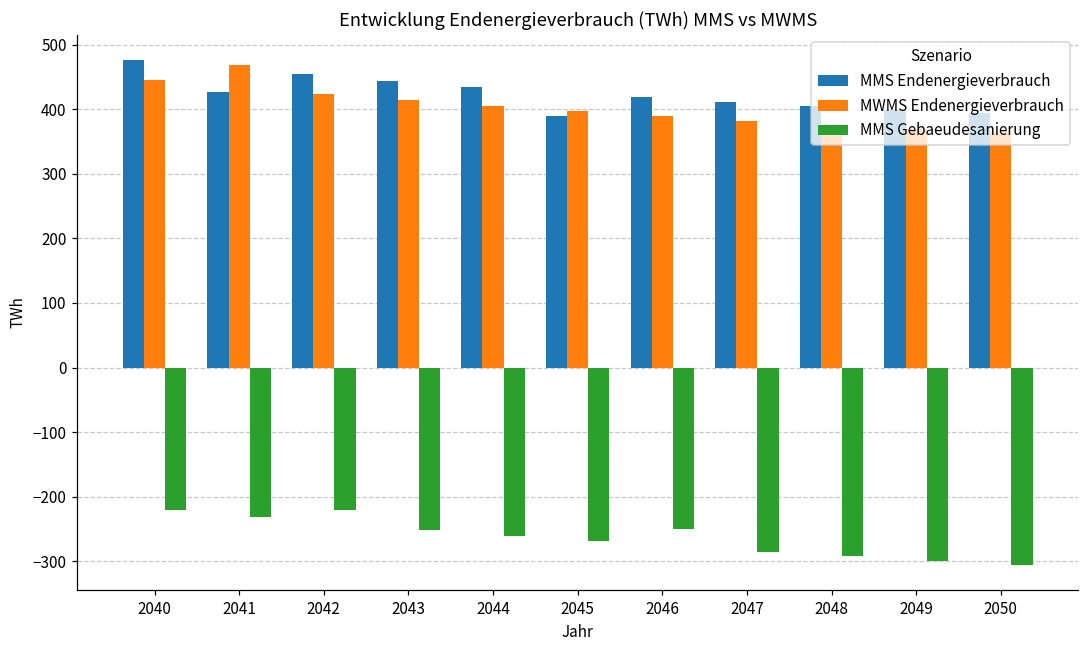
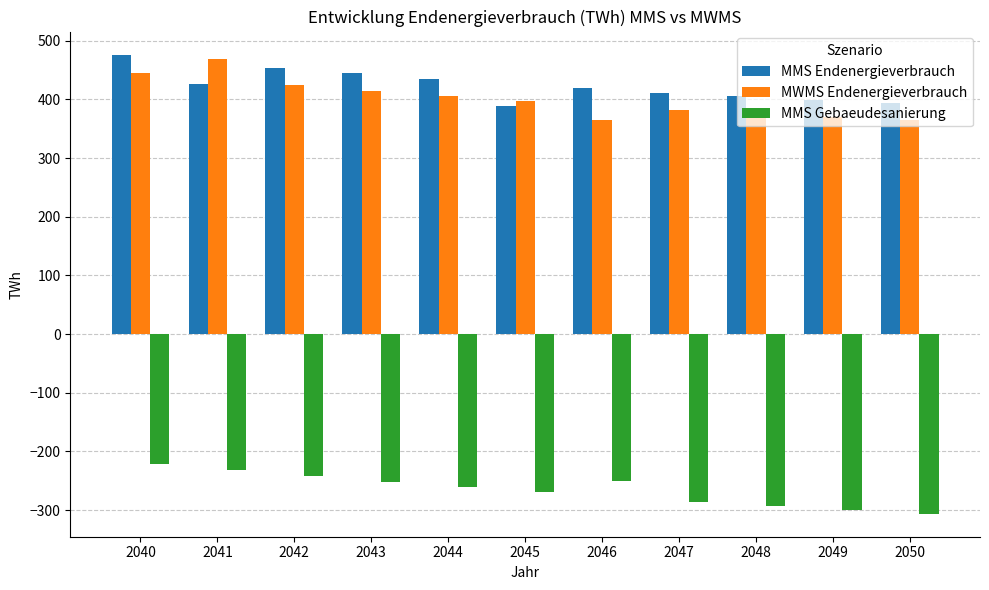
MMS Gebaeudesanierung, 2042: -220 -> -240
MWMS Endenergieverbrauch, 2046: 390 -> 370
